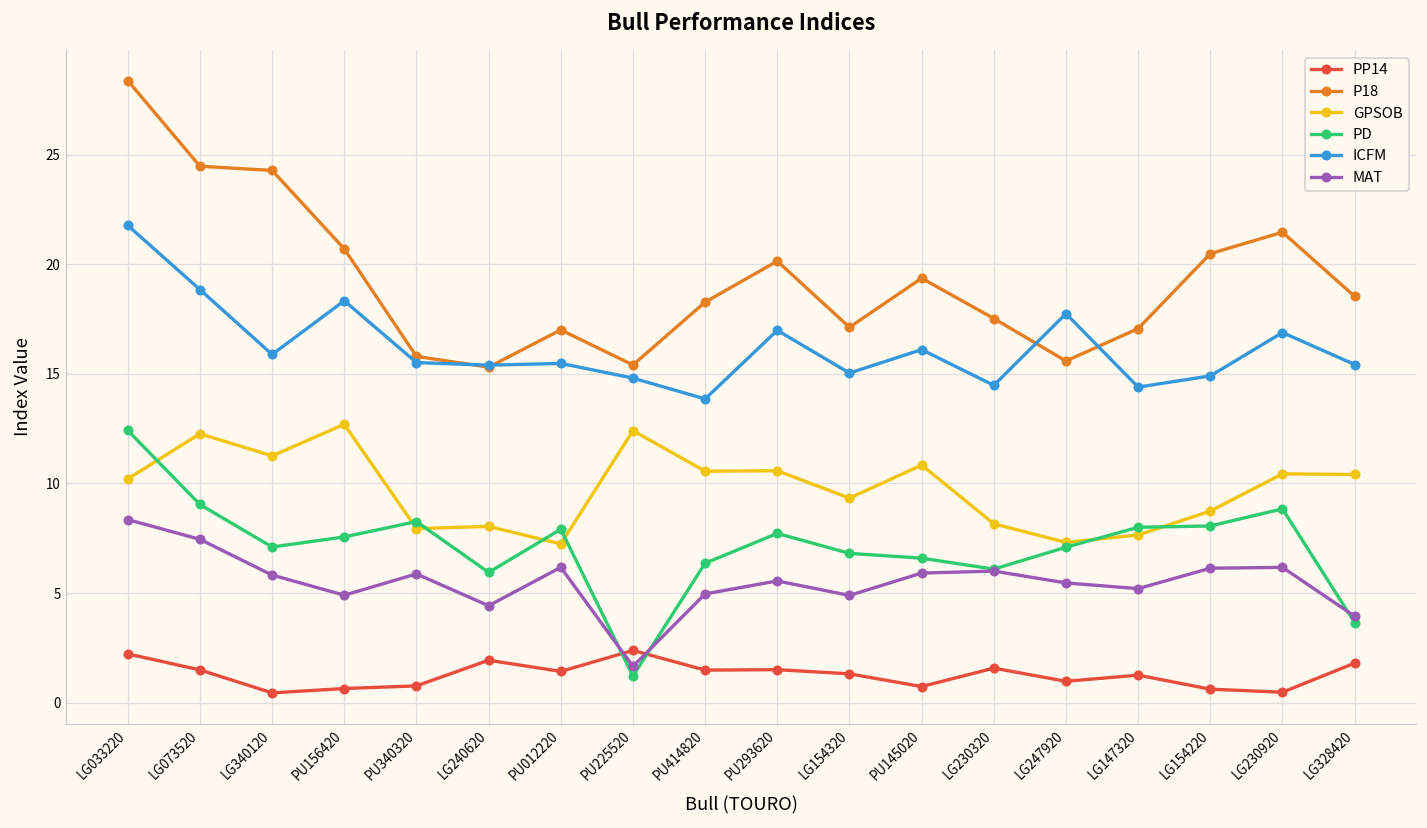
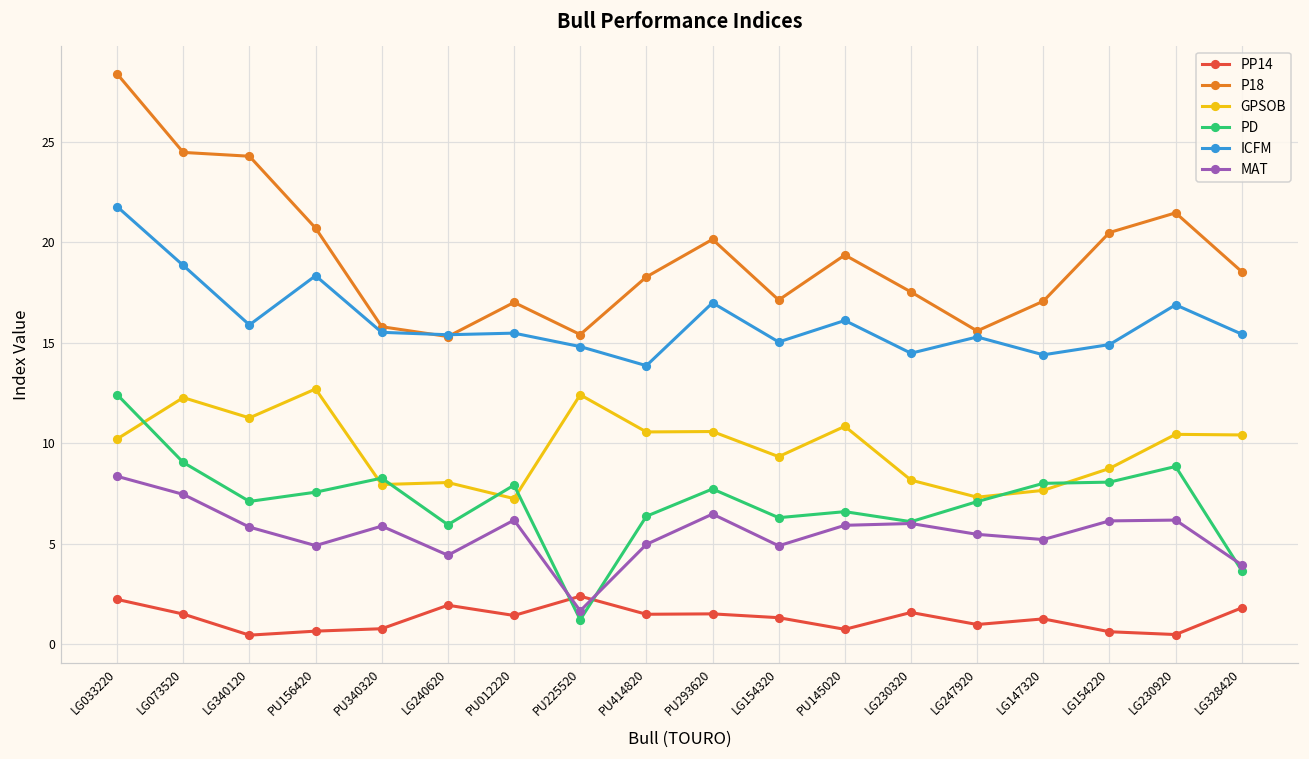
MAT, PU293620: 5.6 -> 6.5
PD, LG154320: 6.8 -> 6.3
ICFM, LG247920: 17.8 -> 15.3
